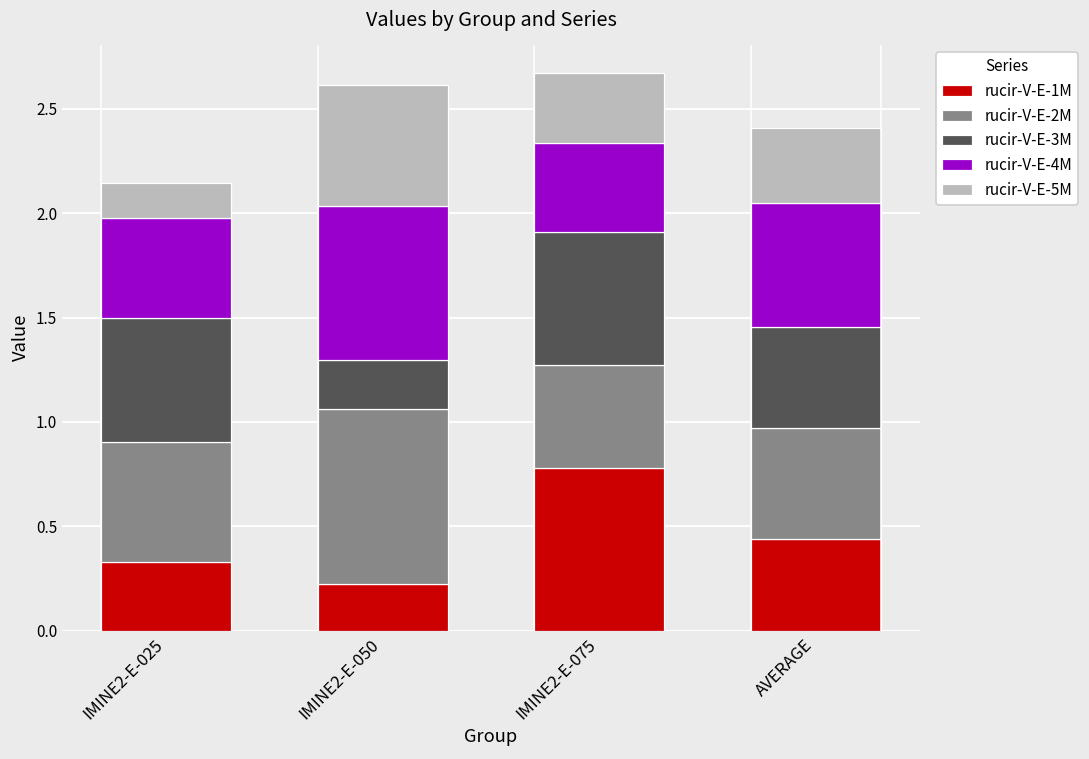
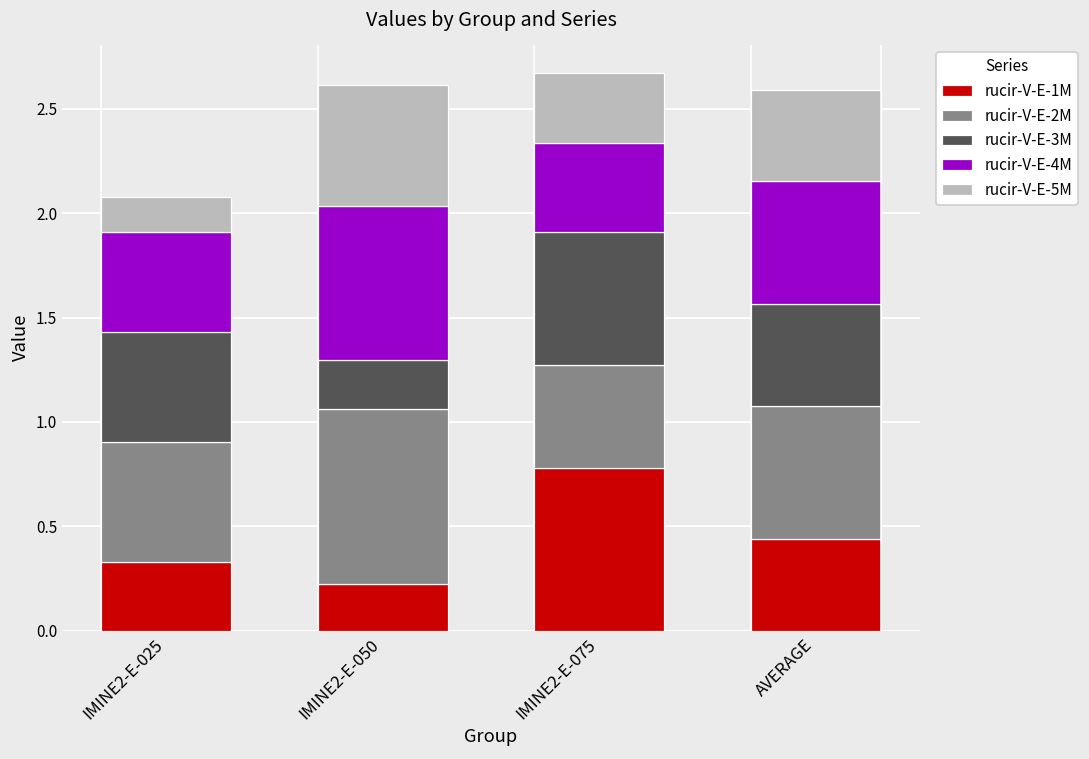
rucir-V-E-3M, IMINE2-E-025: 0.59 -> 0.53
rucir-V-E-2M, AVERAGE: 0.53 -> 0.64
rucir-V-E-5M, AVERAGE: 0.36 -> 0.44
